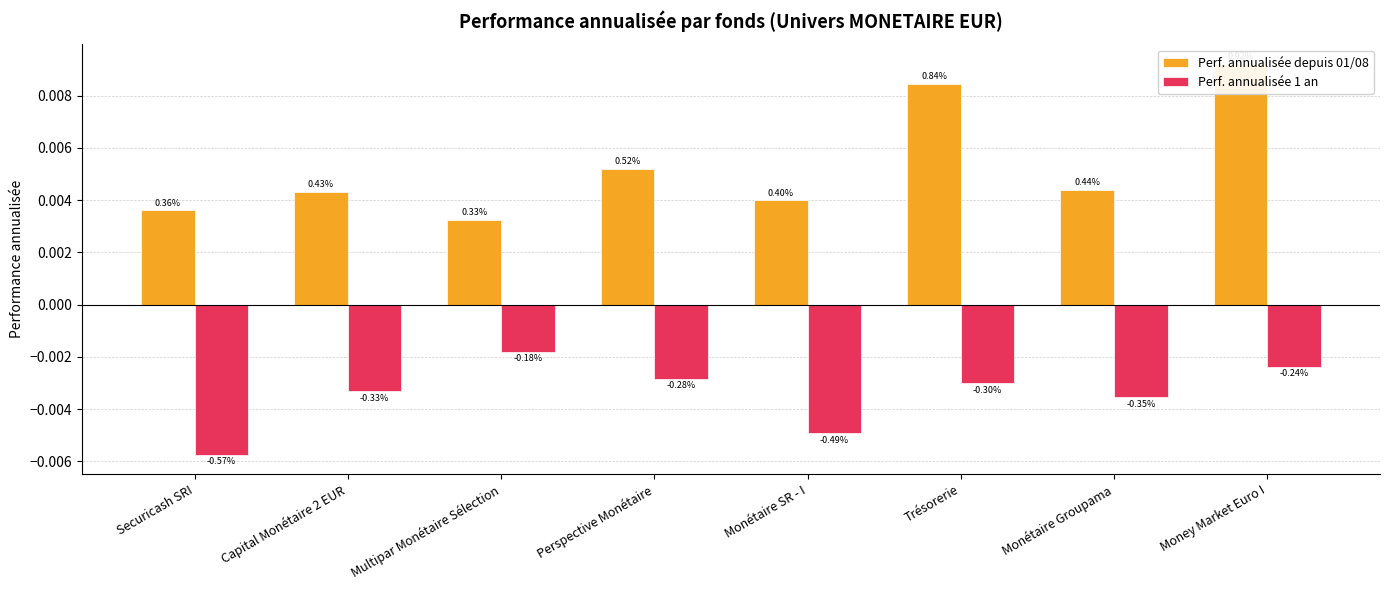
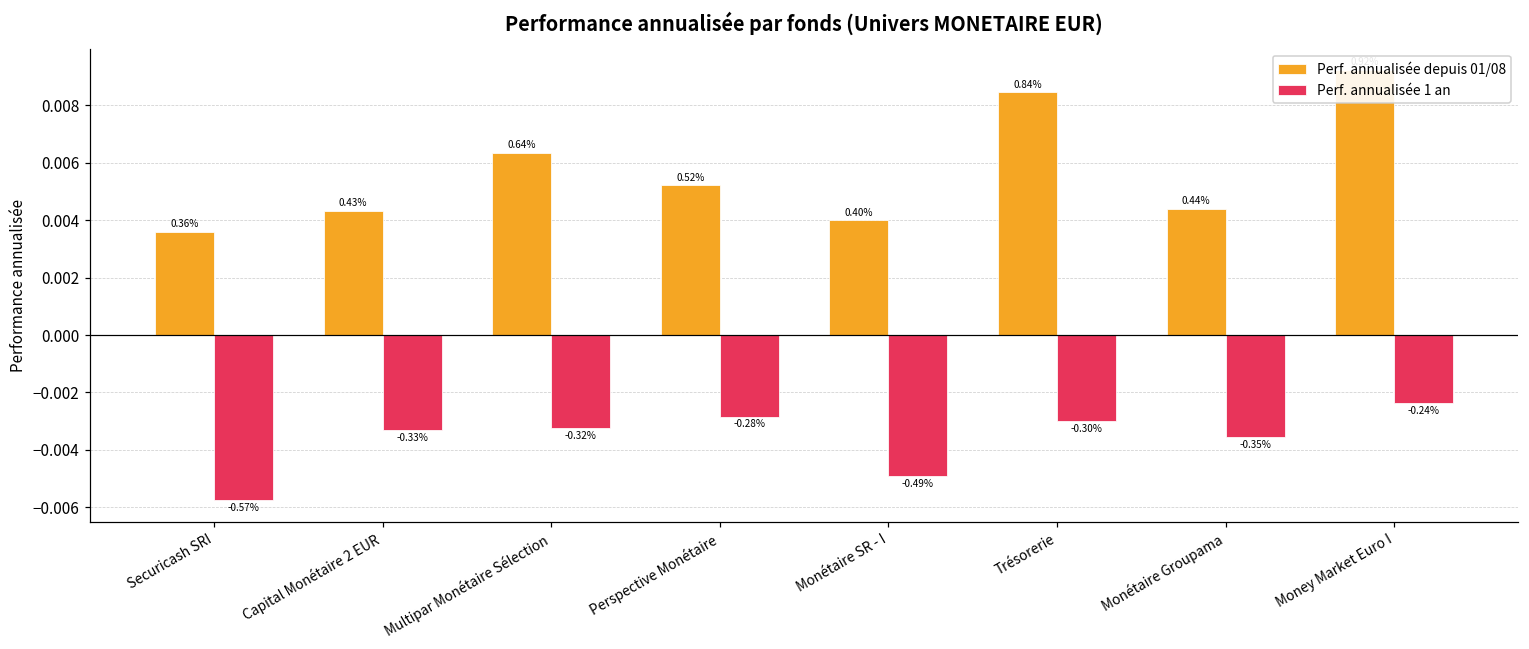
Perf. annualisée depuis 01/08, Multipar Monétaire Sélection: 0.33% -> 0.64%
Perf. annualisée 1 an, Multipar Monétaire Sélection: -0.18% -> -0.32%
